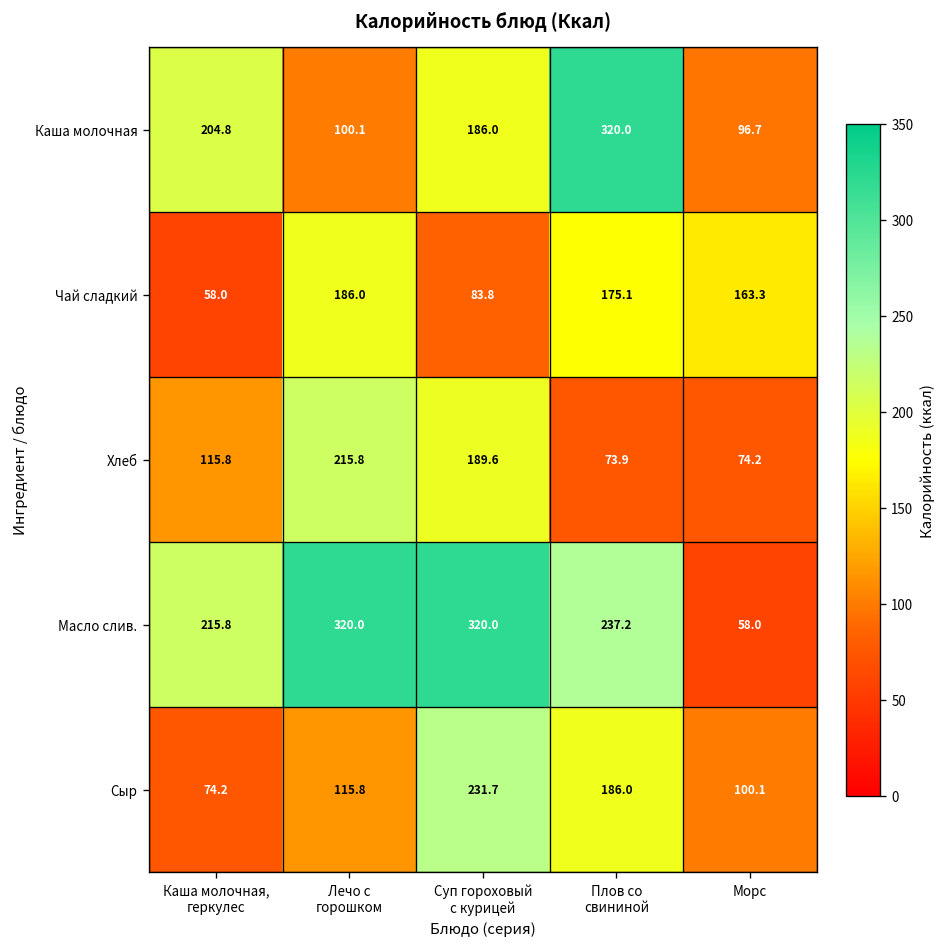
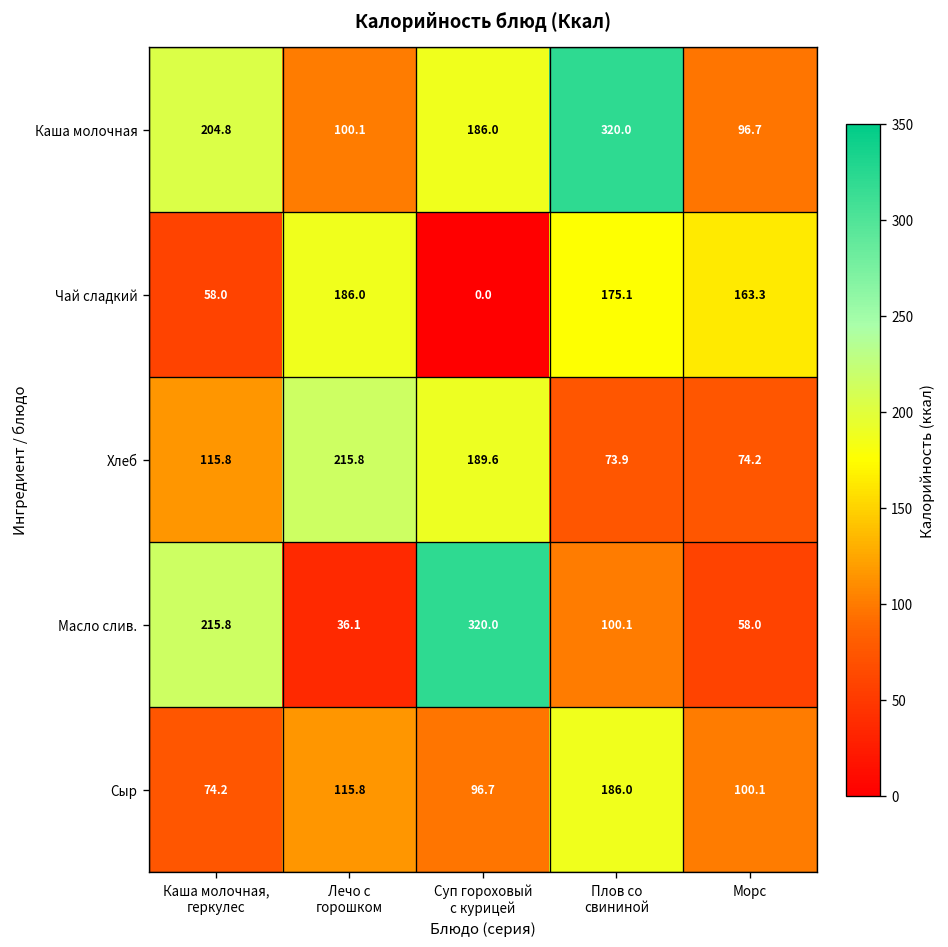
Чай сладкий, Суп гороховый с курицей: 83.8 -> 0.0
Масло слив., Лечо с горошком: 320.0 -> 36.1
Масло слив., Плов со свининой: 237.2 -> 100.1
Сыр, Суп гороховый с курицей: 231.7 -> 96.7
